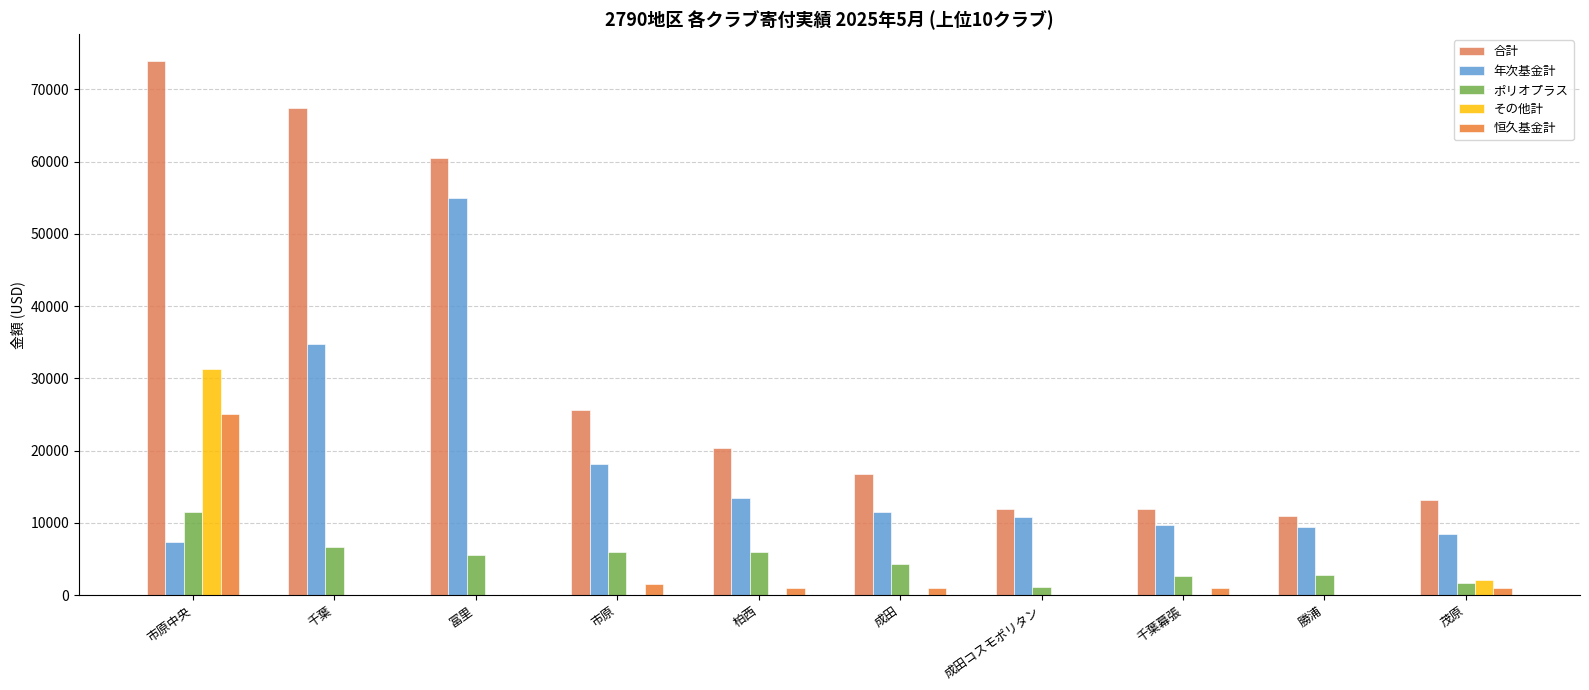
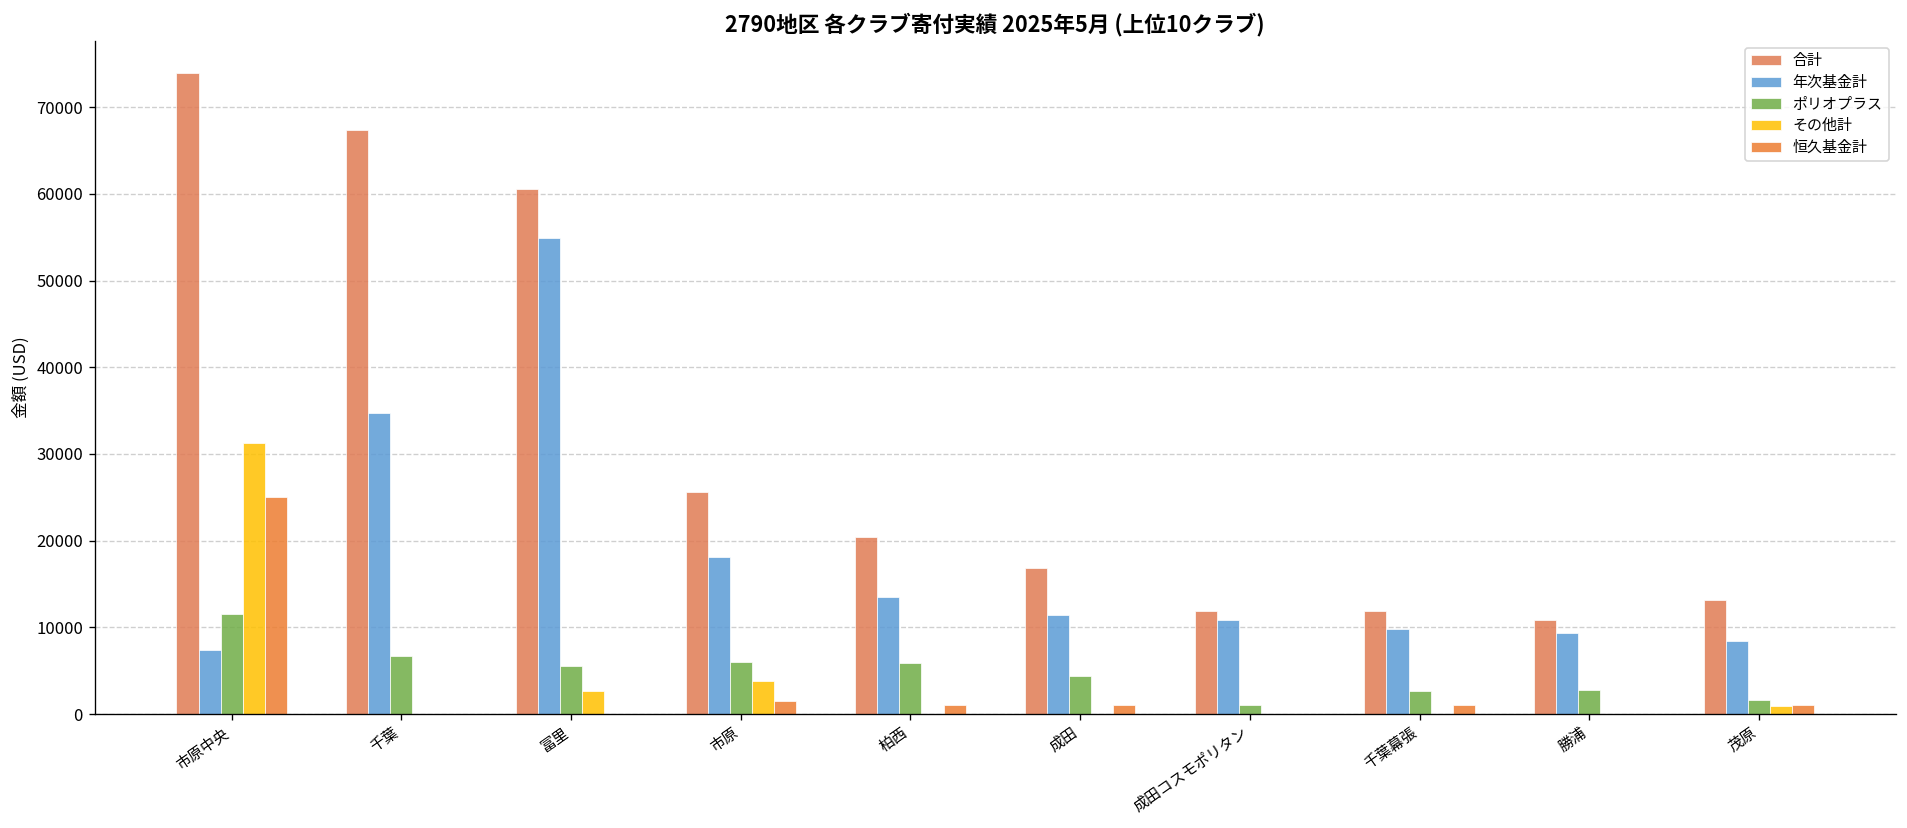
その他計, 冨里: 0 -> 3000
その他計, 市原: 0 -> 4000
その他計, 茂原: 2000 -> 1000
